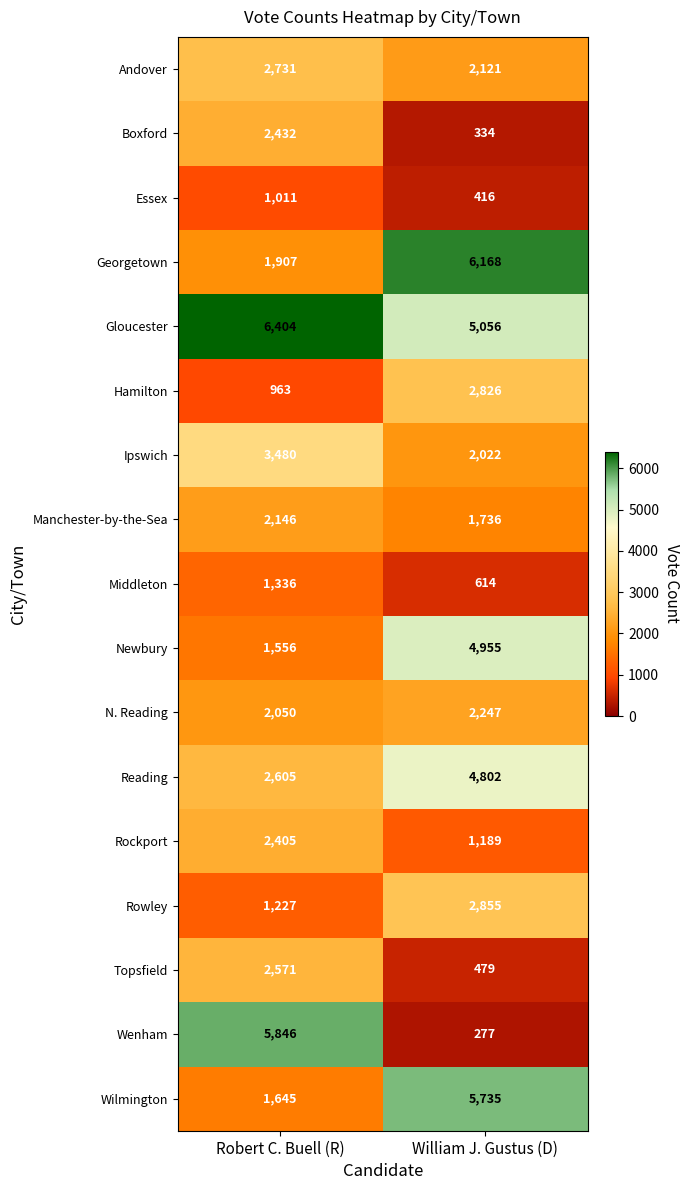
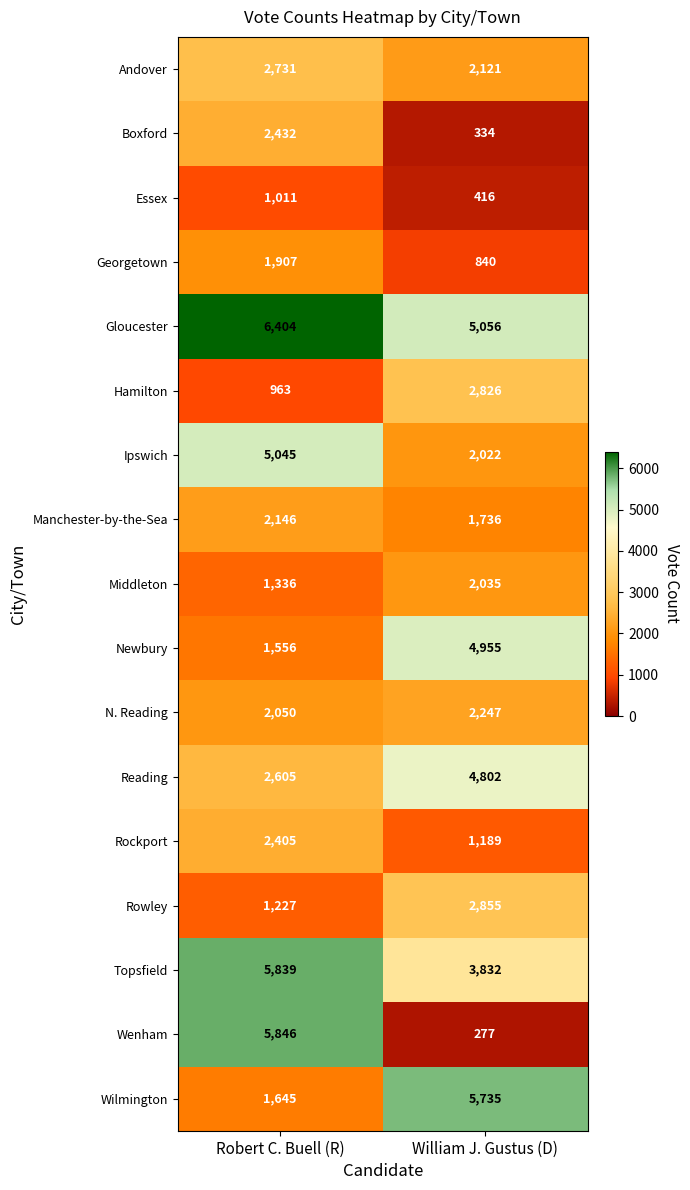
Georgetown, William J. Gustus (D): 6,168 -> 840
Ipswich, Robert C. Buell (R): 3,480 -> 5,045
Middleton, William J. Gustus (D): 614 -> 2,035
Topsfield, Robert C. Buell (R): 2,571 -> 5,839
Topsfield, William J. Gustus (D): 479 -> 3,832
